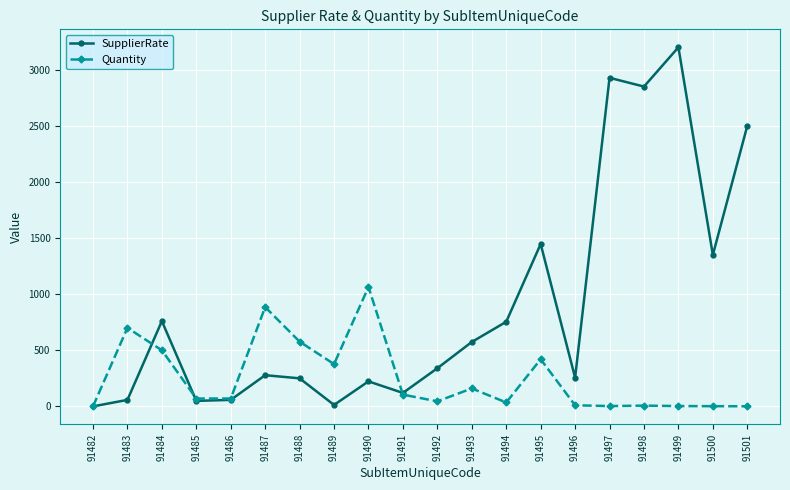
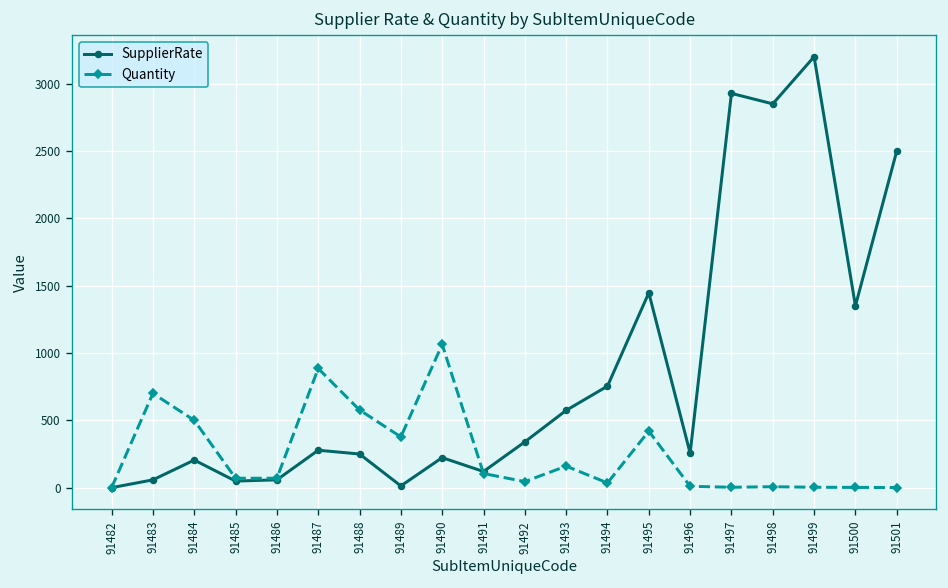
SupplierRate, 91484: 760 -> 210
